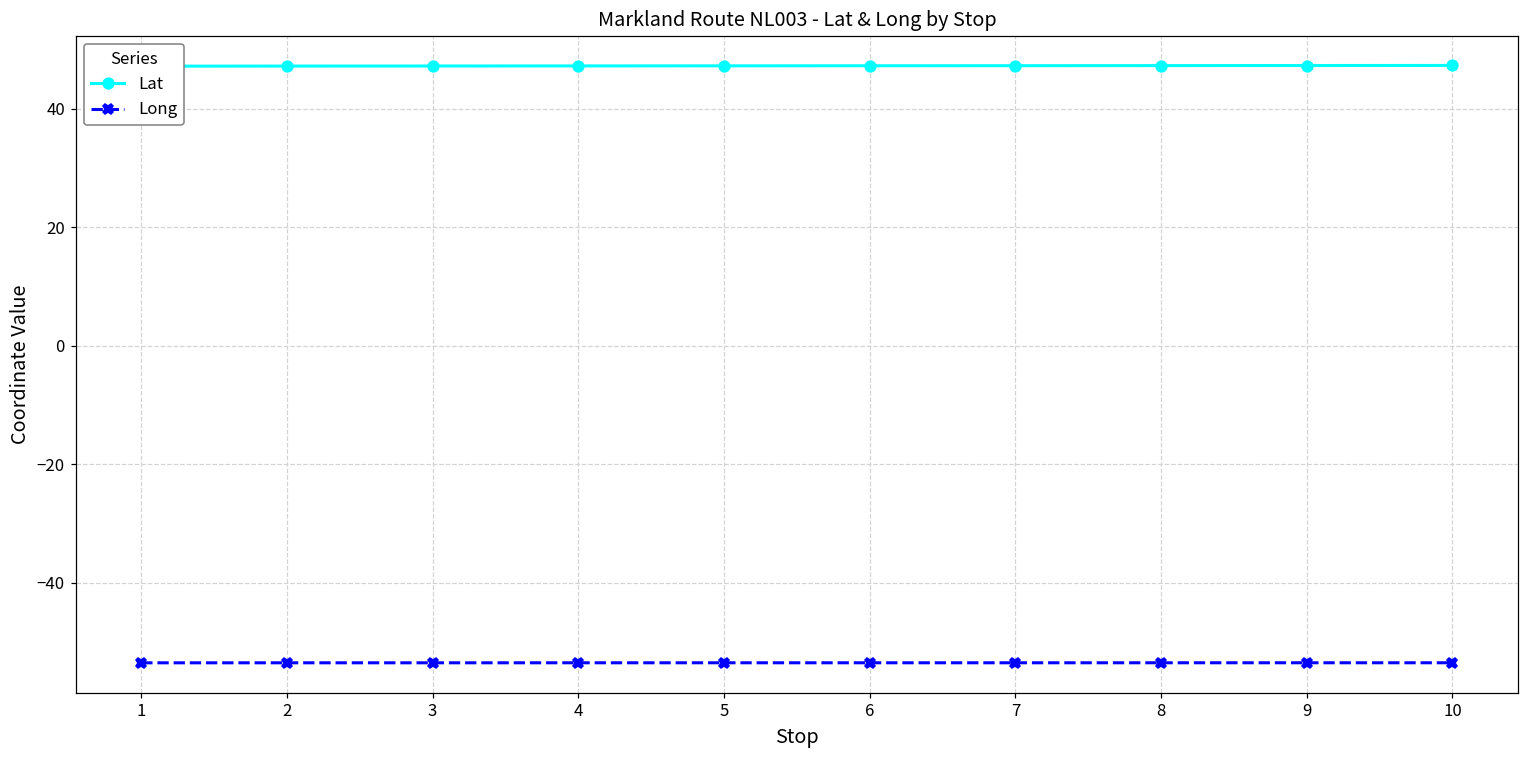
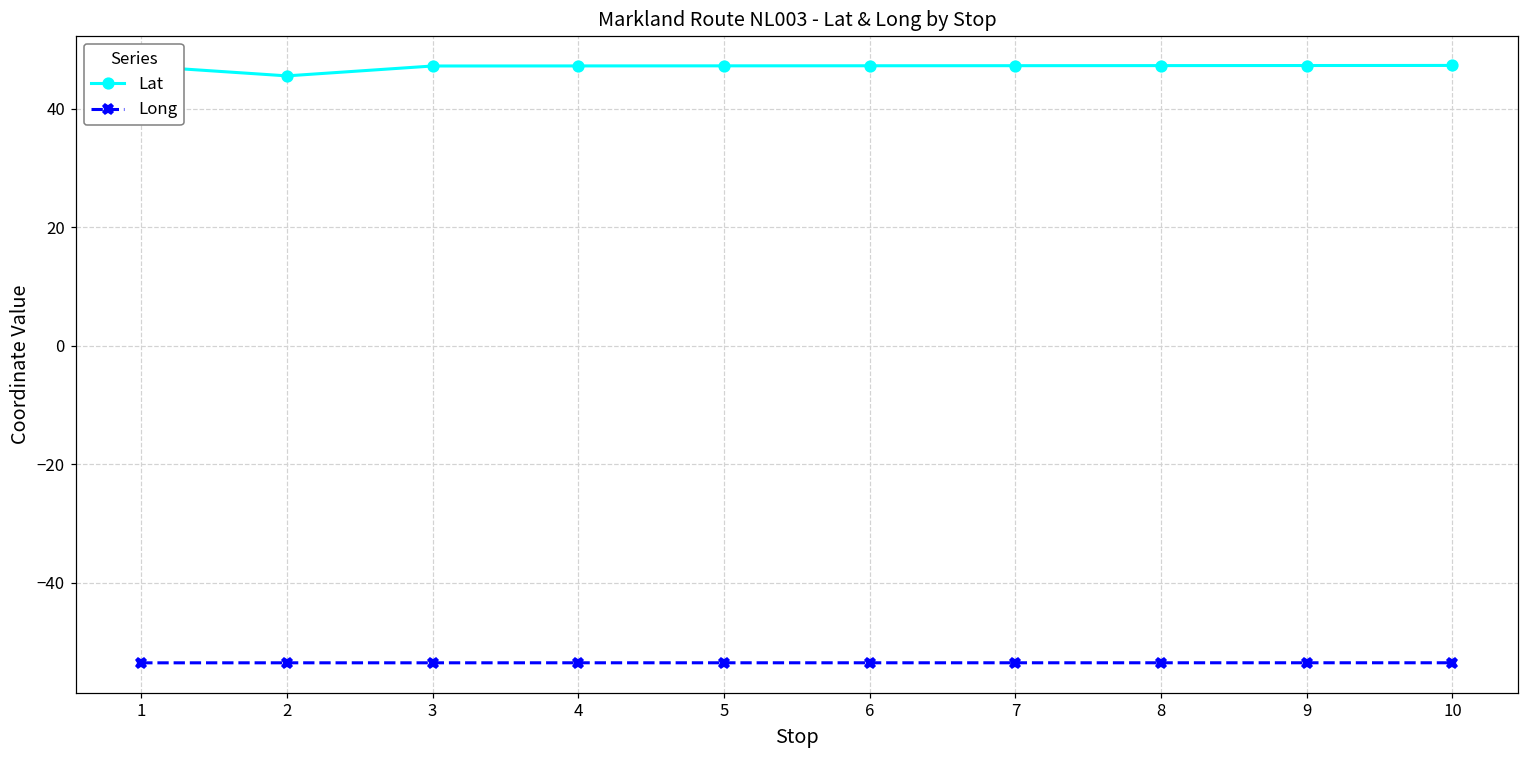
Lat, 2: 47 -> 46
